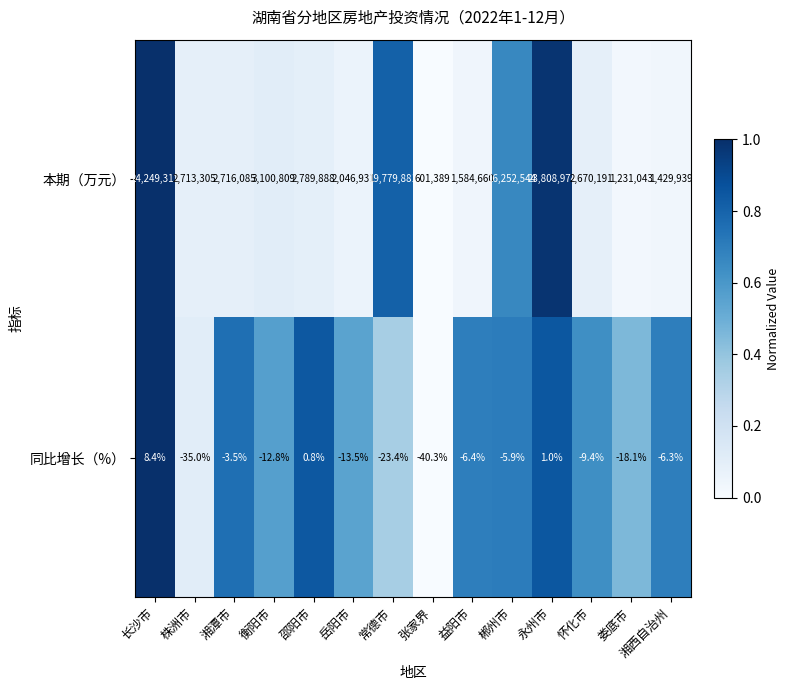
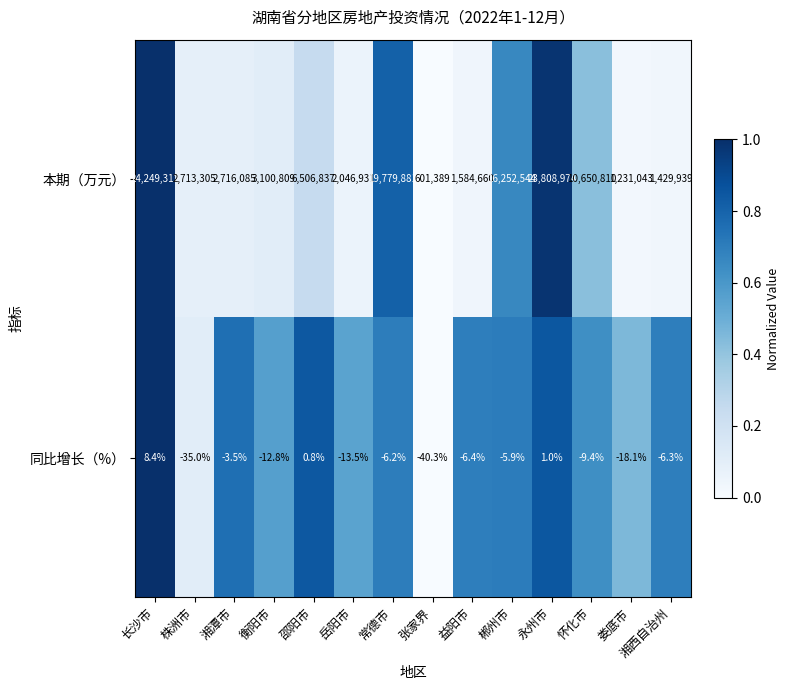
本期（万元）, 邵阳市: 2,789,888 -> 6,506,837
本期（万元）, 怀化市: 2,670,191 -> 10,650,810
同比增长（%）, 常德市: -23.4% -> -6.2%
